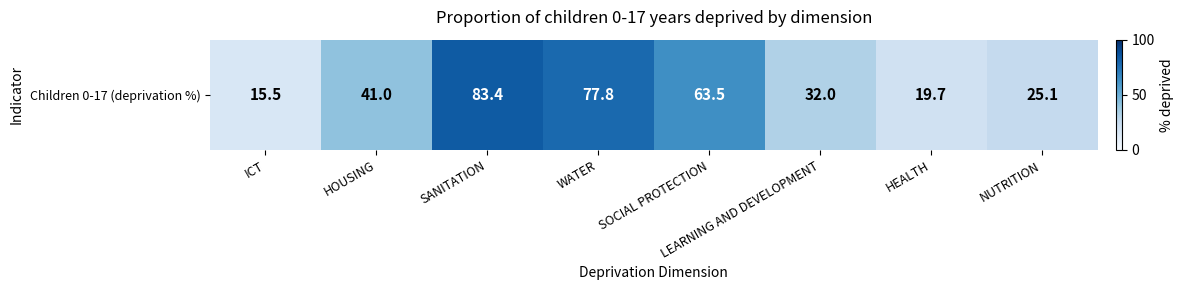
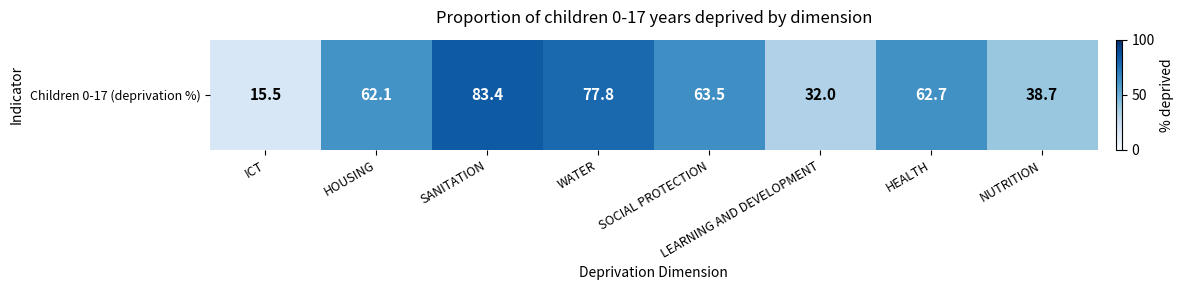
Children 0-17 (deprivation %), HOUSING: 41.0 -> 62.1
Children 0-17 (deprivation %), HEALTH: 19.7 -> 62.7
Children 0-17 (deprivation %), NUTRITION: 25.1 -> 38.7
